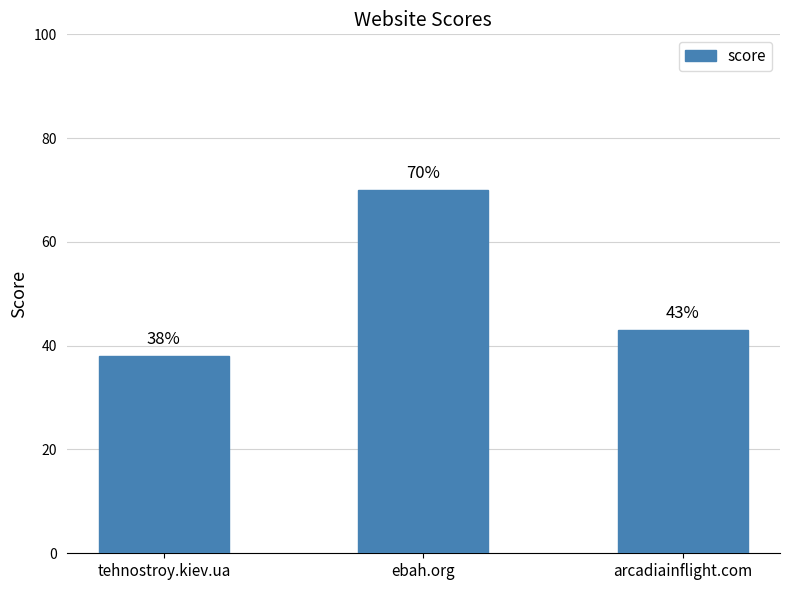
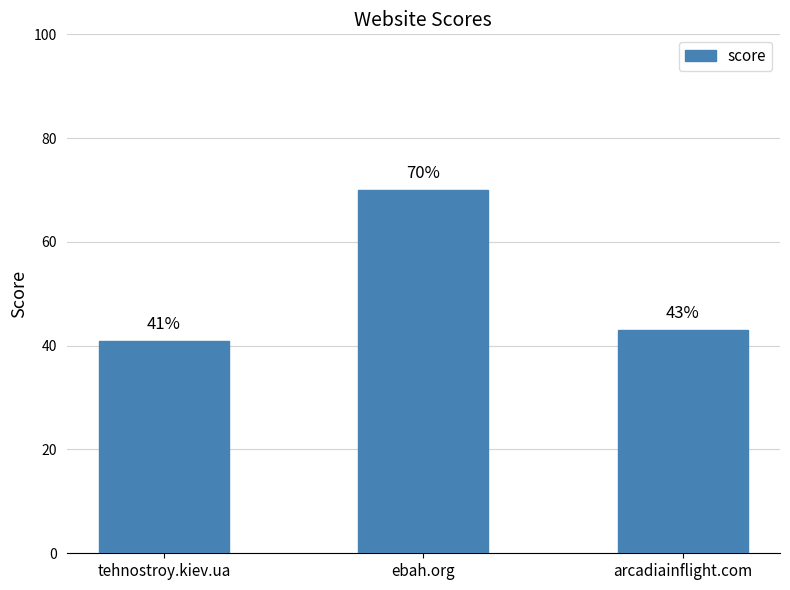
tehnostroy.kiev.ua: 38% -> 41%
